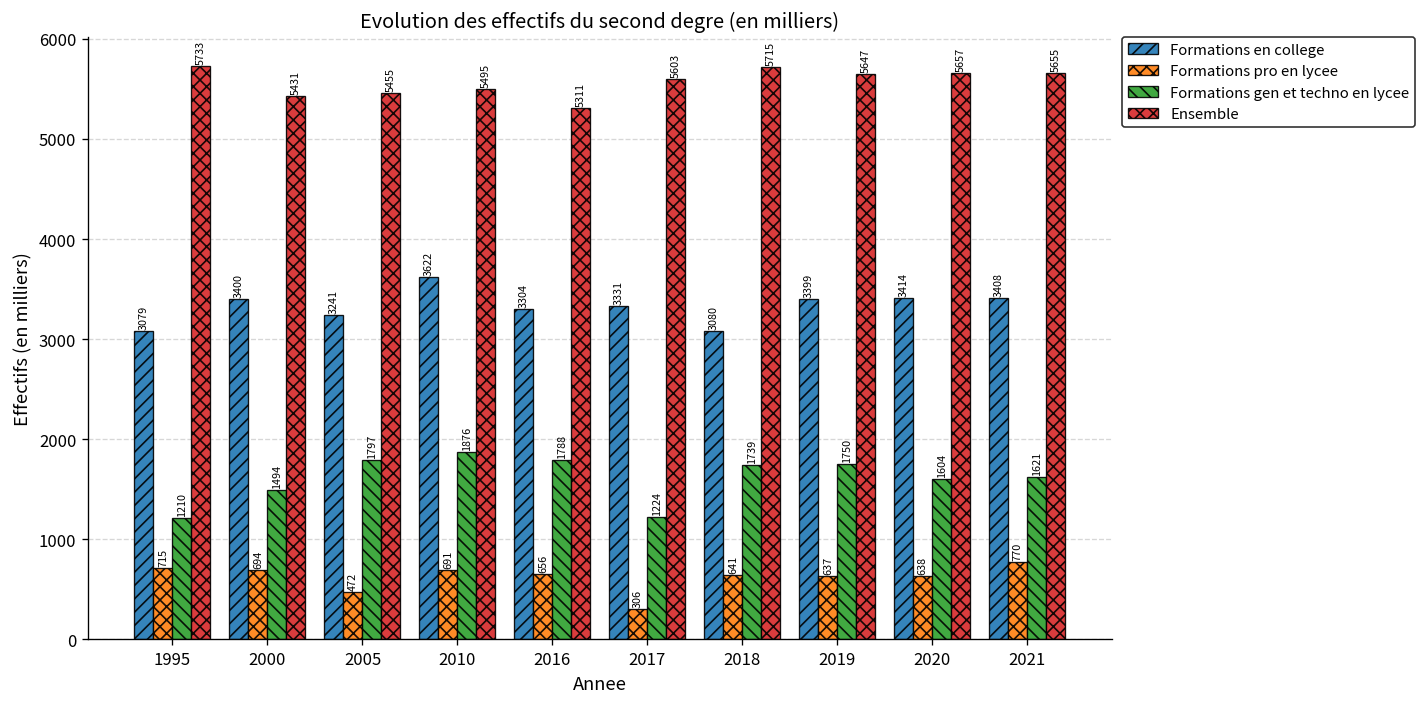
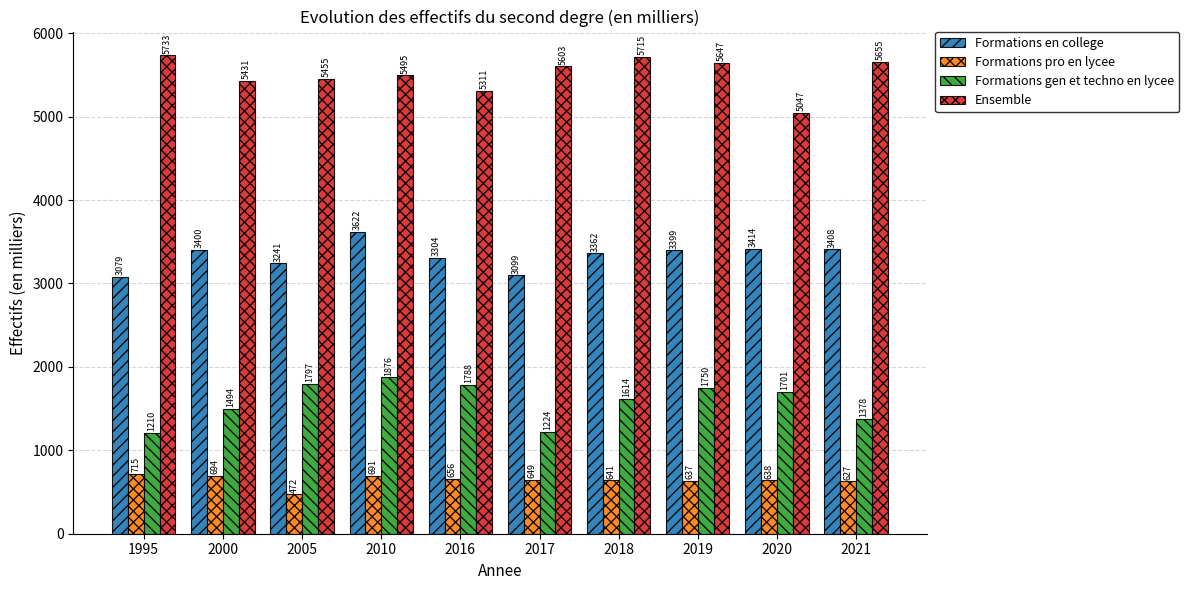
Formations en college, 2017: 3331 -> 3099
Formations pro en lycee, 2017: 306 -> 649
Formations en college, 2018: 3080 -> 3362
Formations gen et techno en lycee, 2018: 1739 -> 1614
Formations gen et techno en lycee, 2020: 1604 -> 1701
Ensemble, 2020: 5657 -> 5047
Formations pro en lycee, 2021: 770 -> 627
Formations gen et techno en lycee, 2021: 1621 -> 1378
